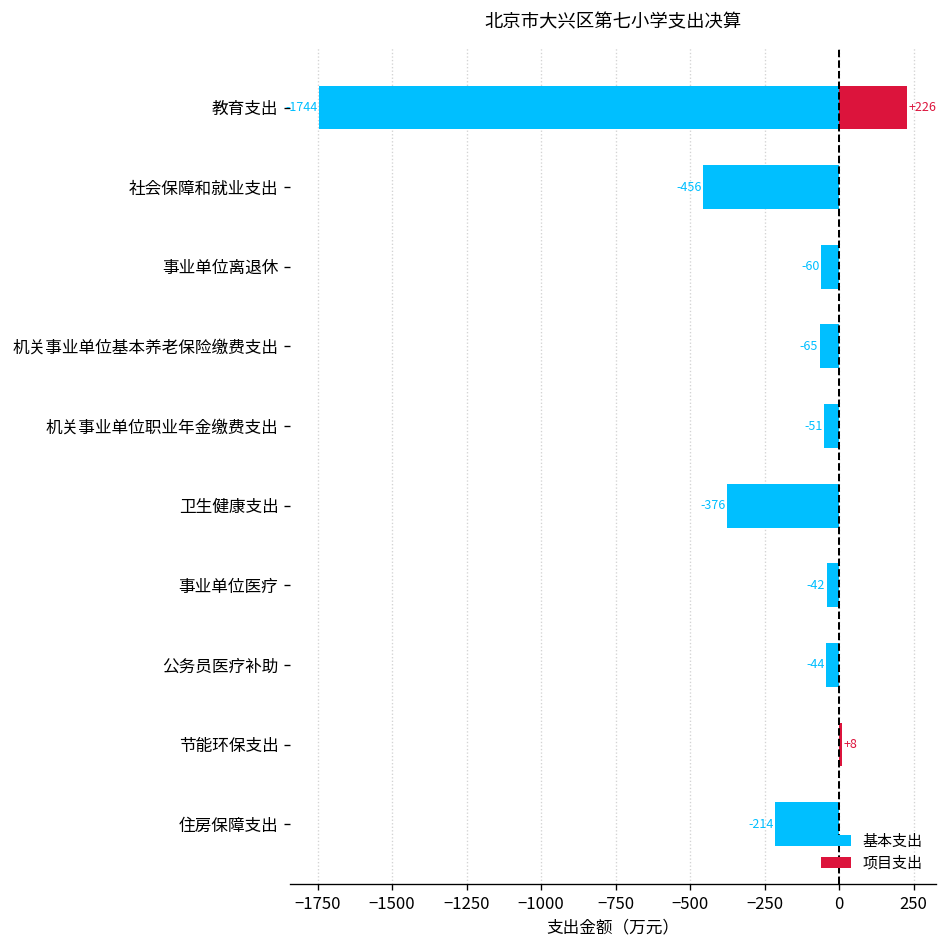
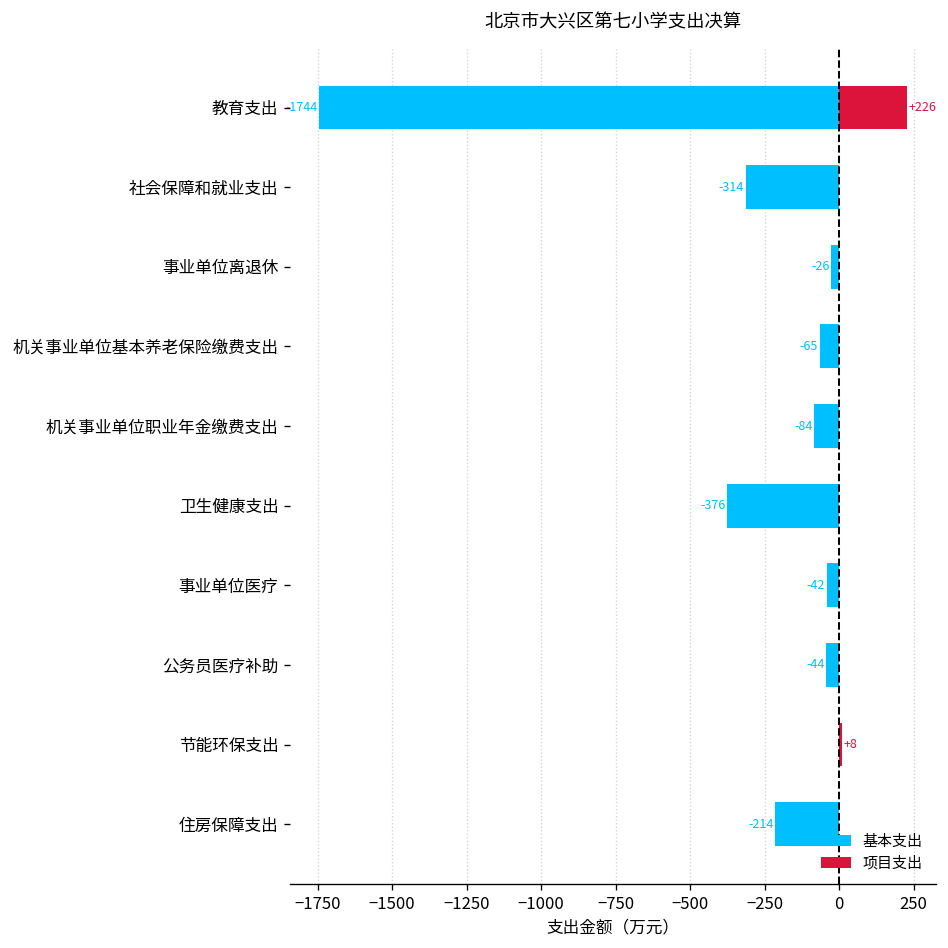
基本支出, 社会保障和就业支出: -456 -> -314
基本支出, 事业单位离退休: -60 -> -26
基本支出, 机关事业单位职业年金缴费支出: -51 -> -84
